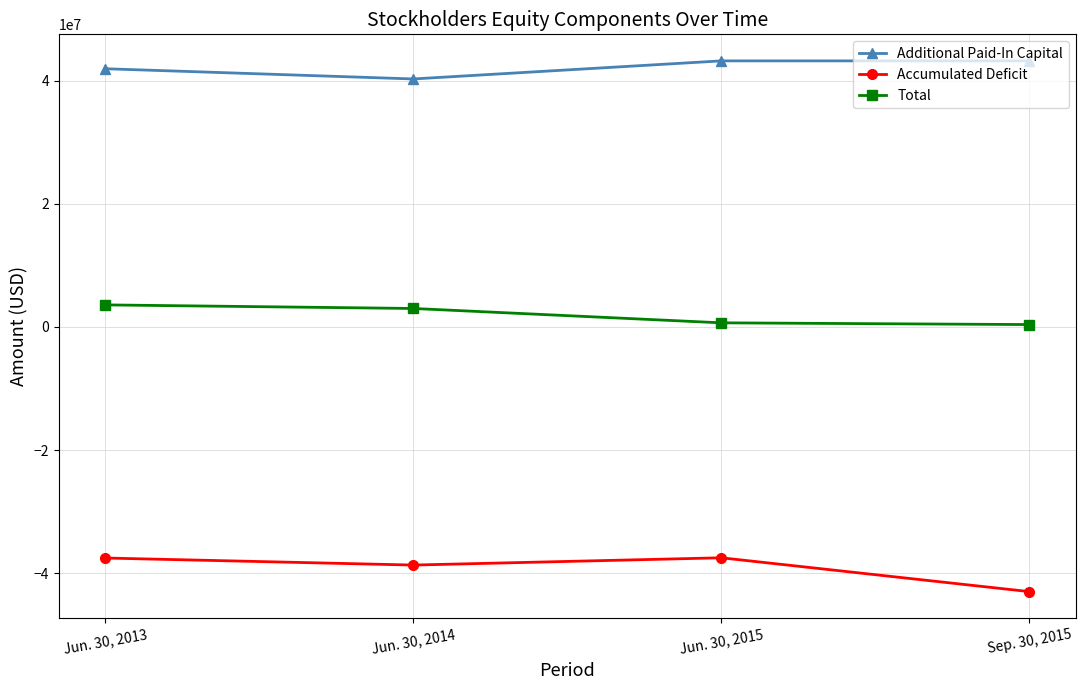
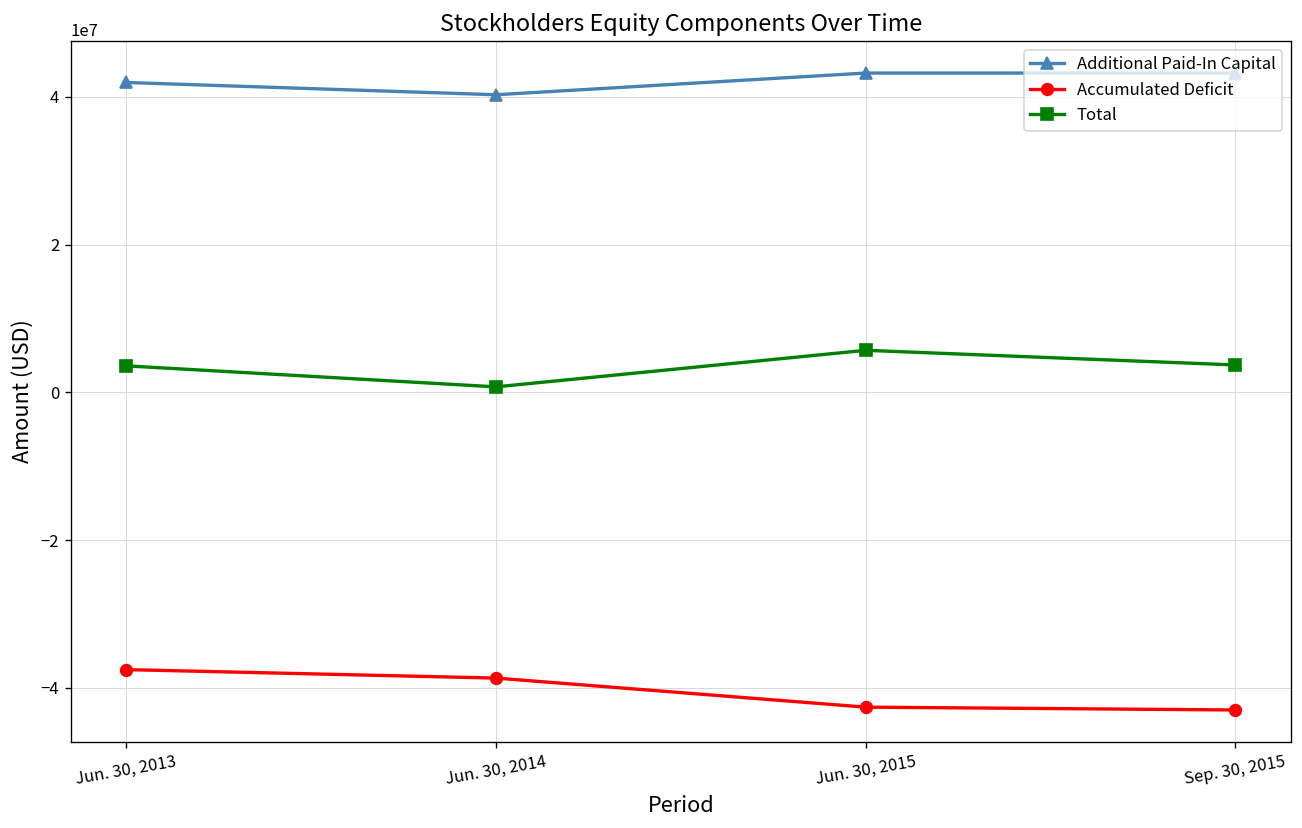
Total, Jun. 30, 2014: 3000000 -> 1000000
Accumulated Deficit, Jun. 30, 2015: -38000000 -> -43000000
Total, Jun. 30, 2015: 1000000 -> 6000000
Total, Sep. 30, 2015: 0 -> 4000000
